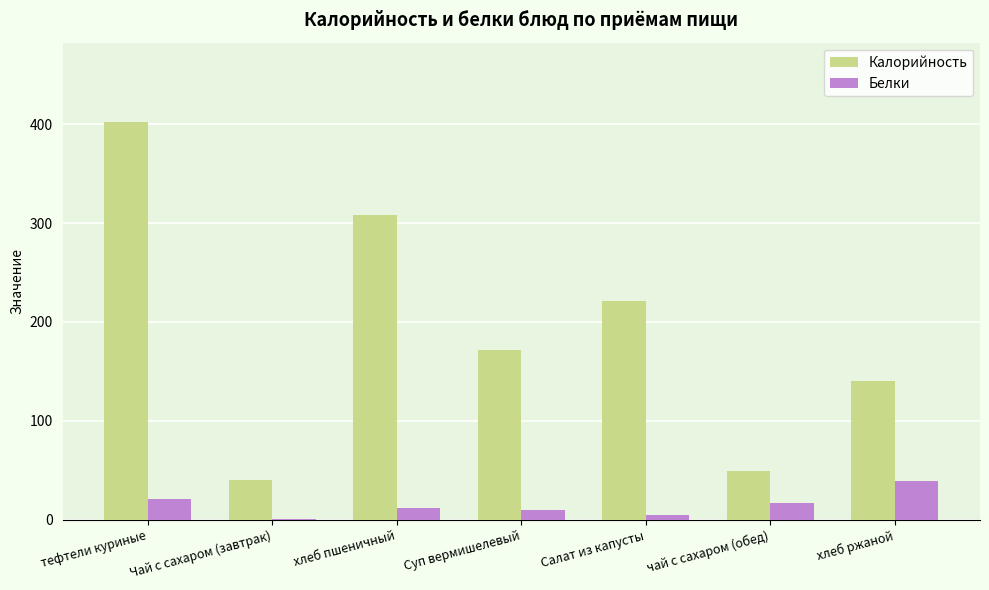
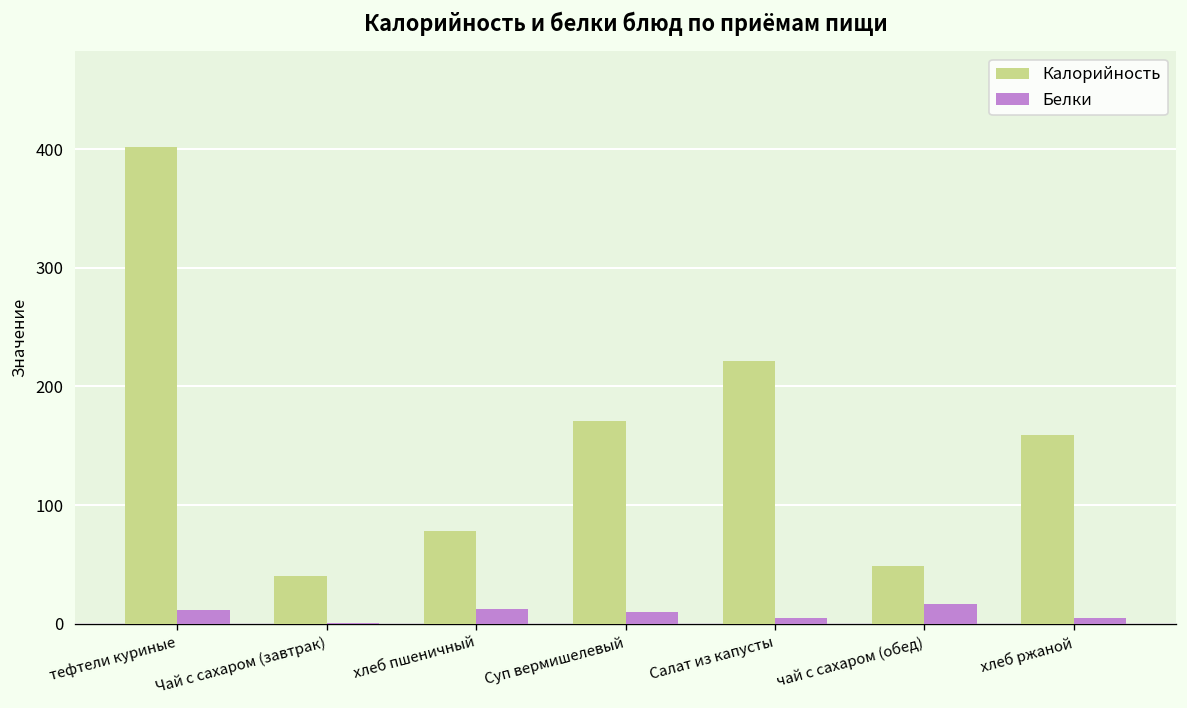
Белки, тефтели куриные: 20 -> 10
Калорийность, хлеб пшеничный: 310 -> 80
Калорийность, хлеб ржаной: 140 -> 160
Белки, хлеб ржаной: 40 -> 0
